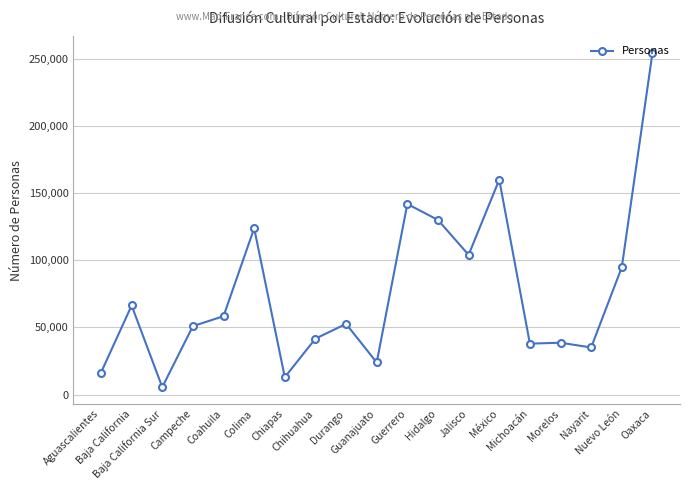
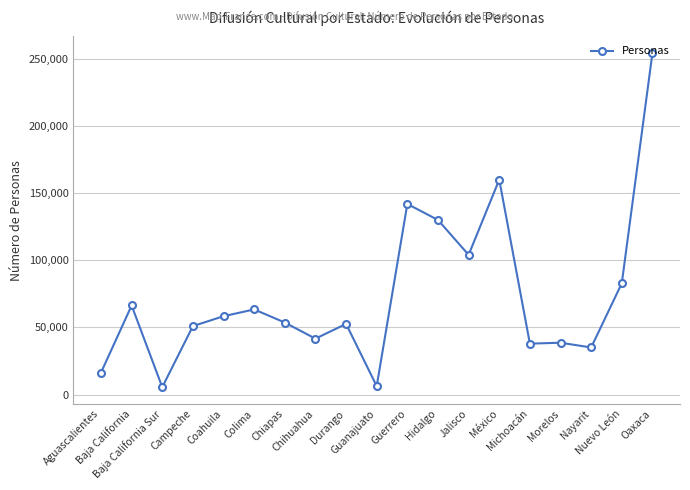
Colima: 124,000 -> 63,000
Chiapas: 13,000 -> 54,000
Guanajuato: 24,000 -> 6,000
Nuevo León: 95,000 -> 83,000
